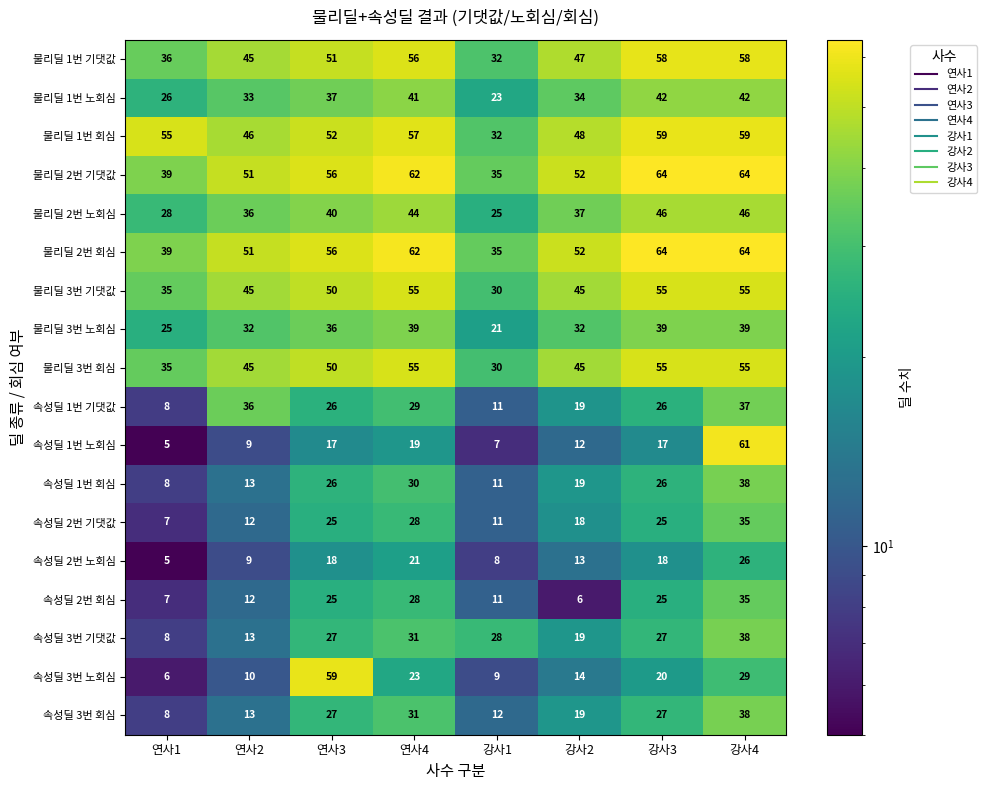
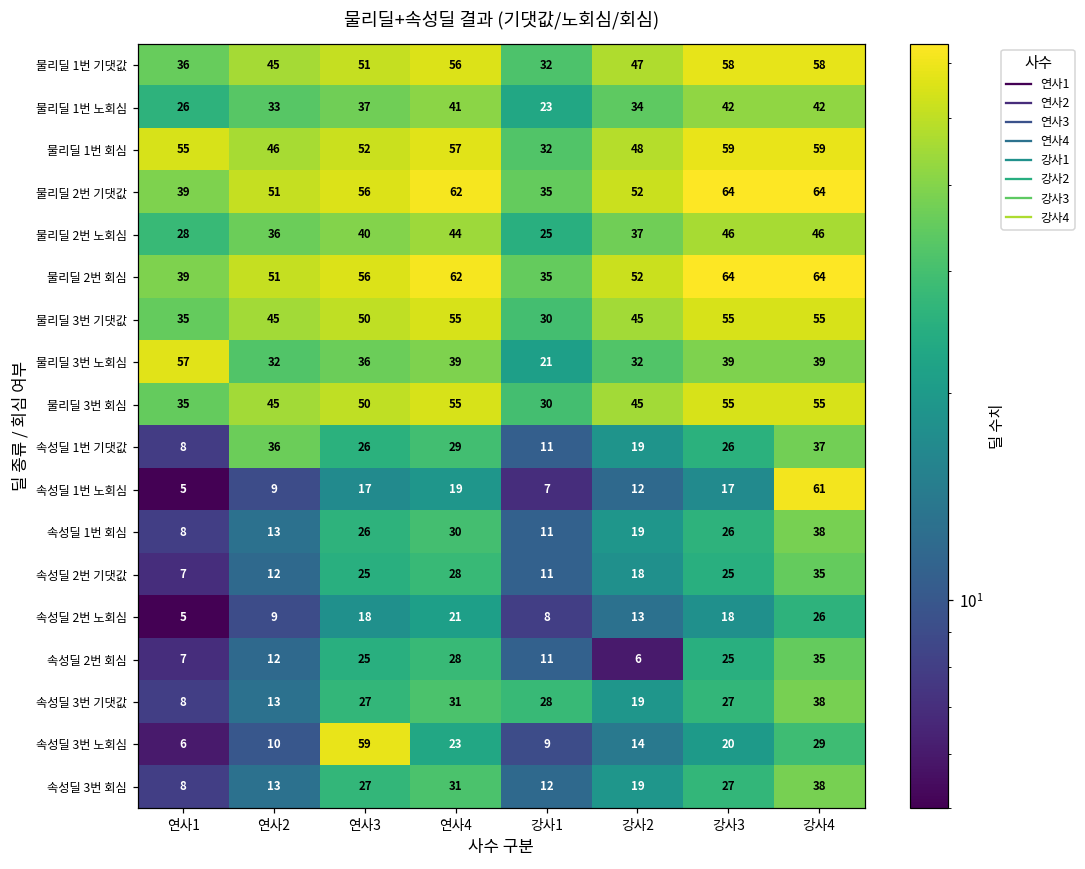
물리딜 3번 노회심, 연사1: 25 -> 57
